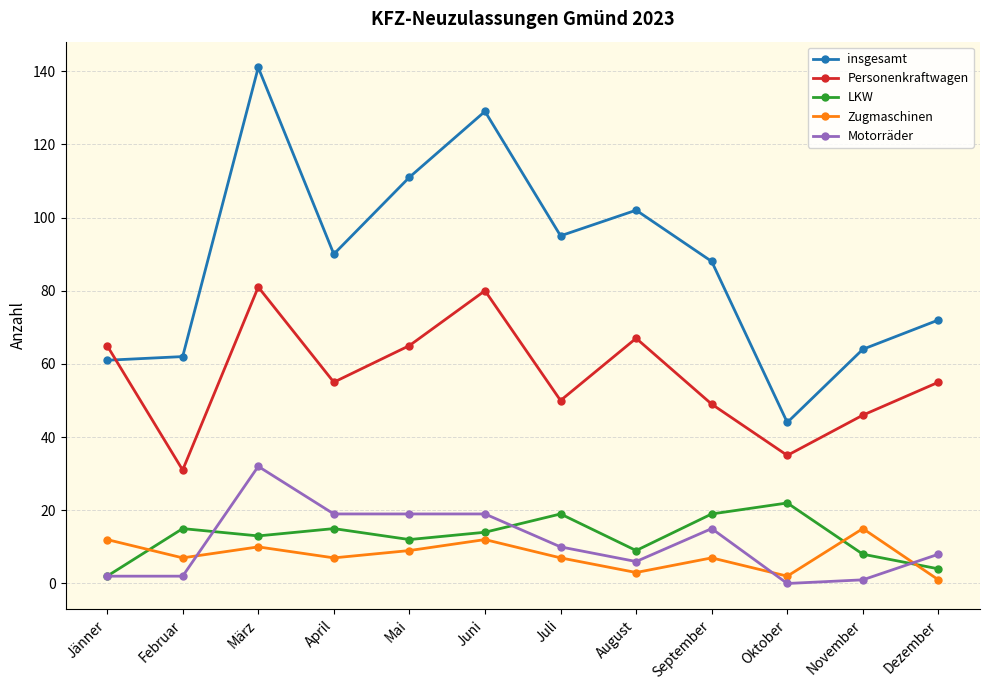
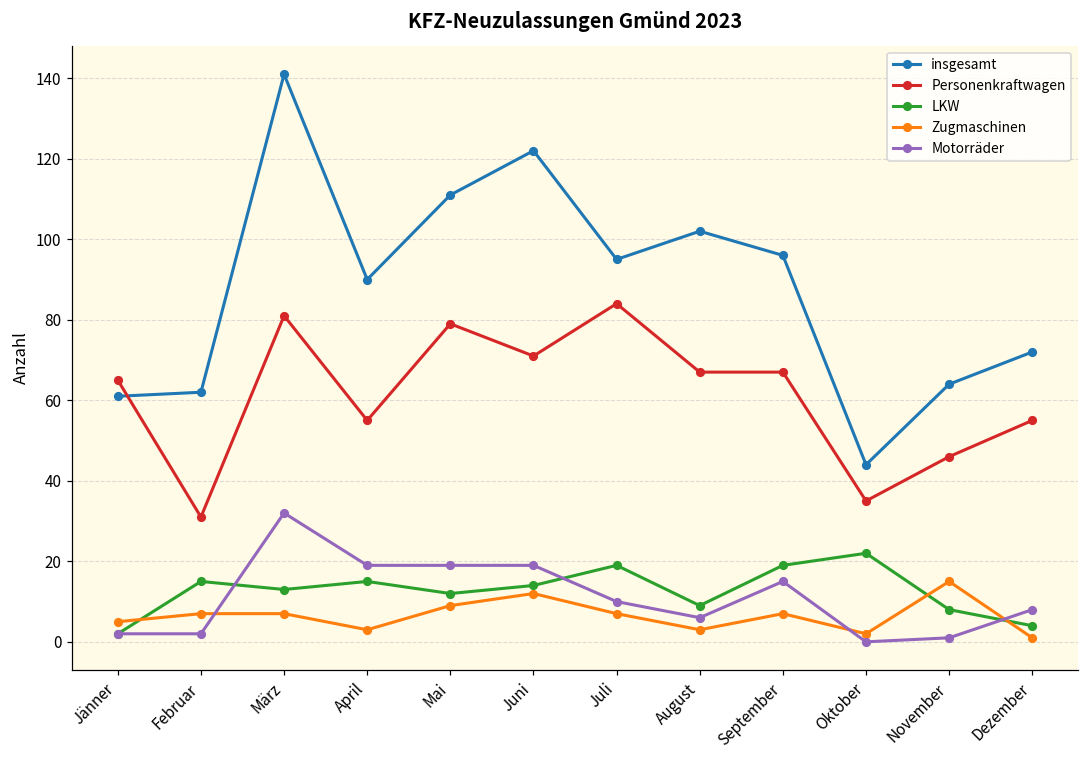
Zugmaschinen, Jänner: 12 -> 5
Zugmaschinen, März: 10 -> 7
Zugmaschinen, April: 7 -> 3
Personenkraftwagen, Mai: 65 -> 79
insgesamt, Juni: 129 -> 122
Personenkraftwagen, Juni: 80 -> 71
Personenkraftwagen, Juli: 50 -> 84
insgesamt, September: 88 -> 96
Personenkraftwagen, September: 49 -> 67
